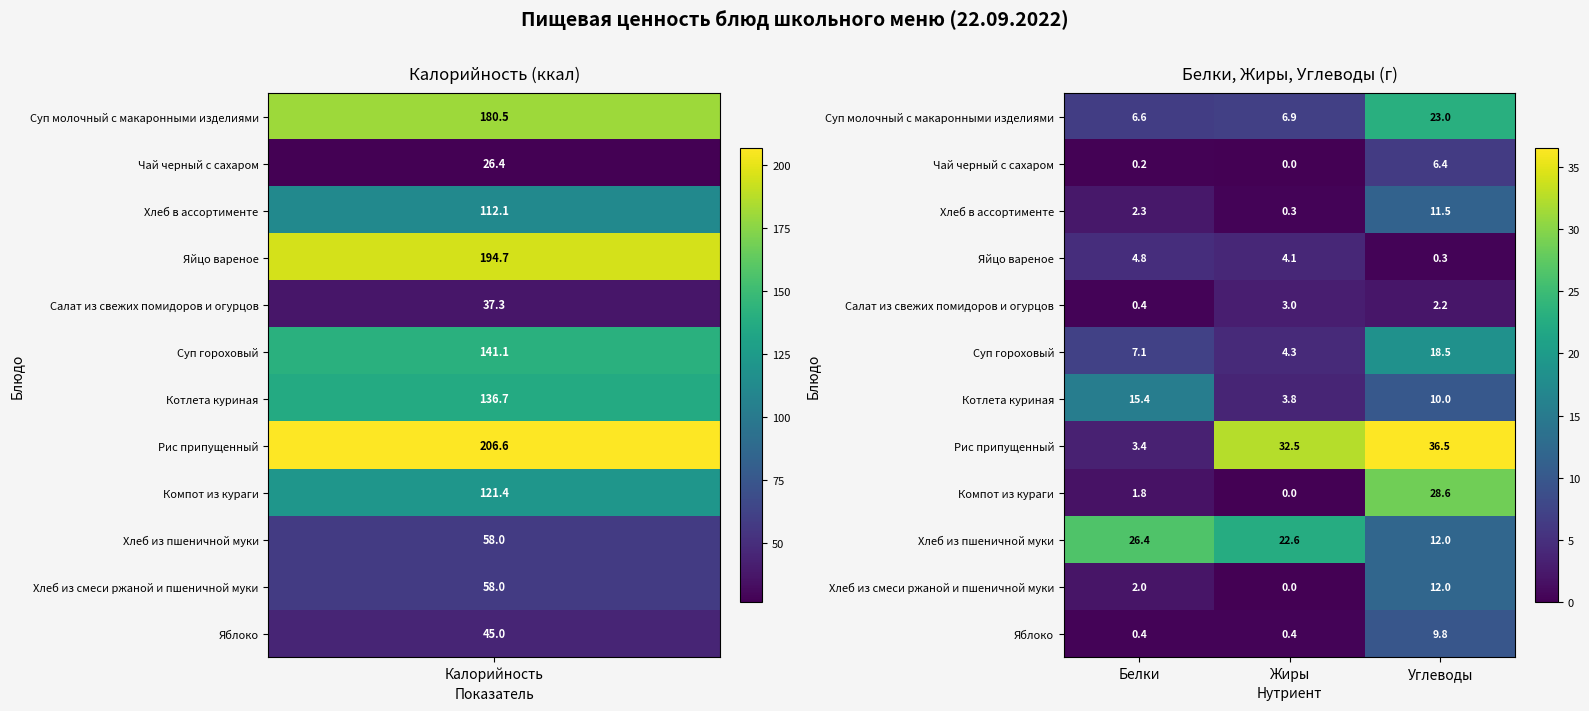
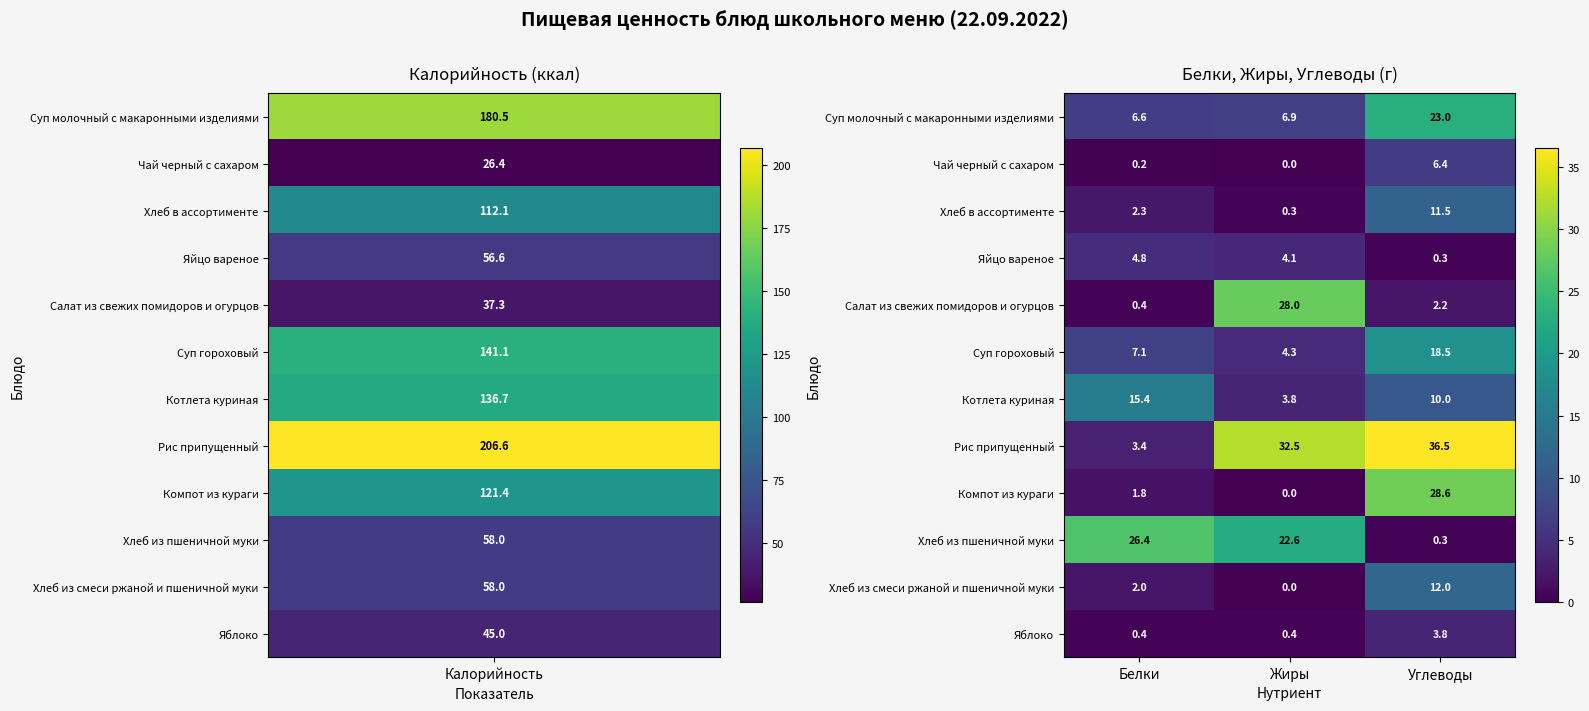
Калорийность (ккал), Яйцо вареное, Калорийность: 194.7 -> 56.6
Белки, Жиры, Углеводы (г), Салат из свежих помидоров и огурцов, Жиры: 3.0 -> 28.0
Белки, Жиры, Углеводы (г), Хлеб из пшеничной муки, Углеводы: 12.0 -> 0.3
Белки, Жиры, Углеводы (г), Яблоко, Углеводы: 9.8 -> 3.8
